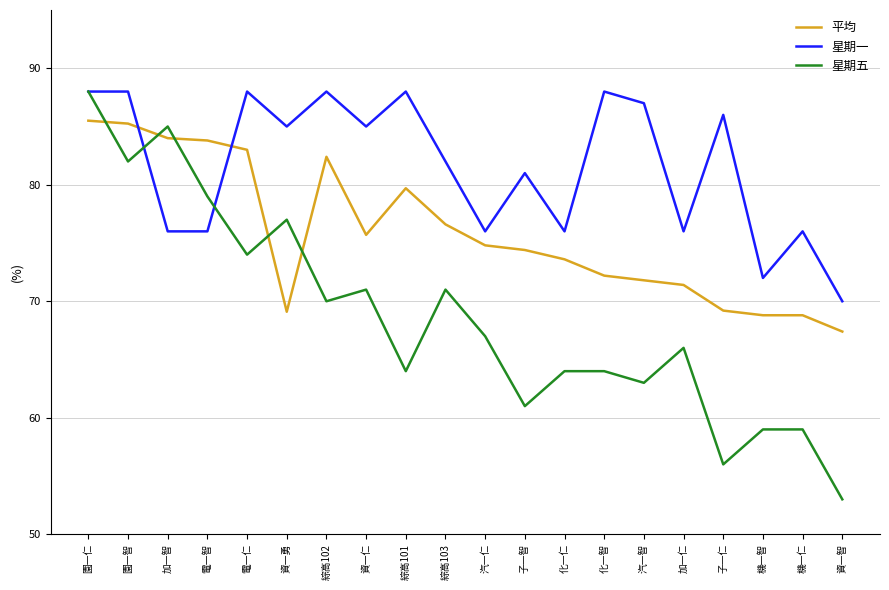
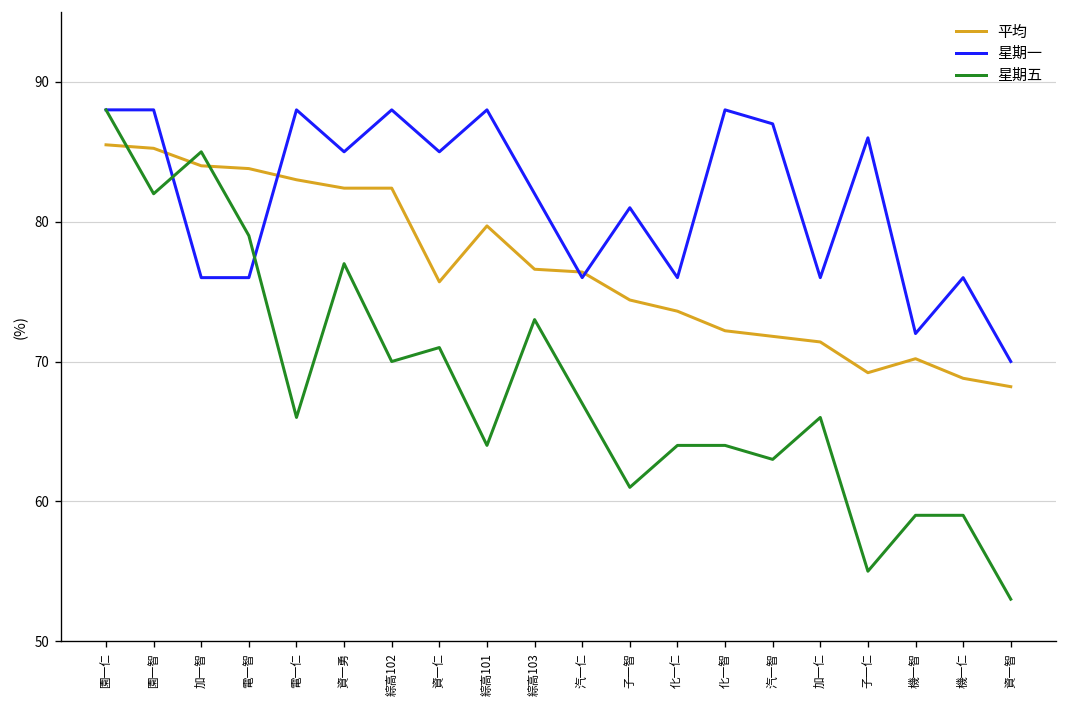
星期五, 電一仁: 74 -> 66
平均, 資一勇: 69.1 -> 82.4
星期五, 綜高103: 71 -> 73
平均, 汽一仁: 74.8 -> 76.4
星期五, 子一仁: 56 -> 55
平均, 機一智: 68.8 -> 70.2
平均, 資一智: 67.4 -> 68.2
